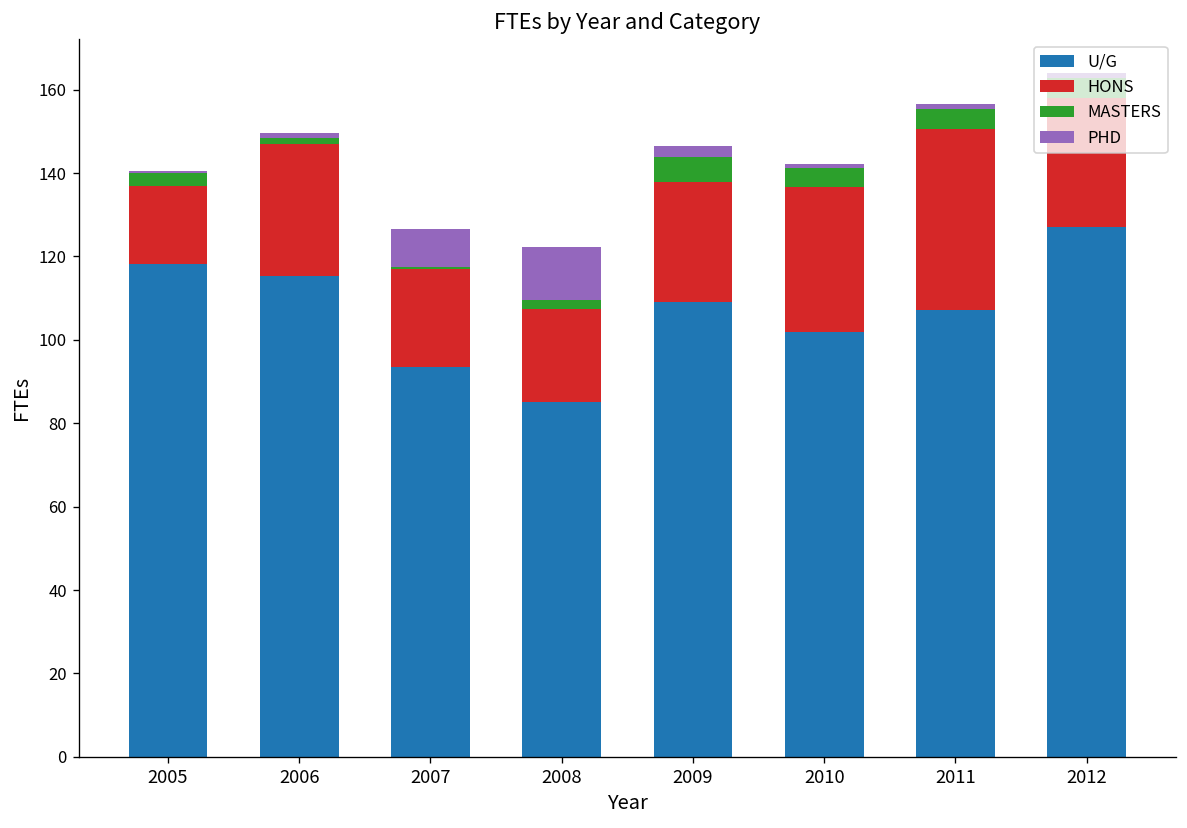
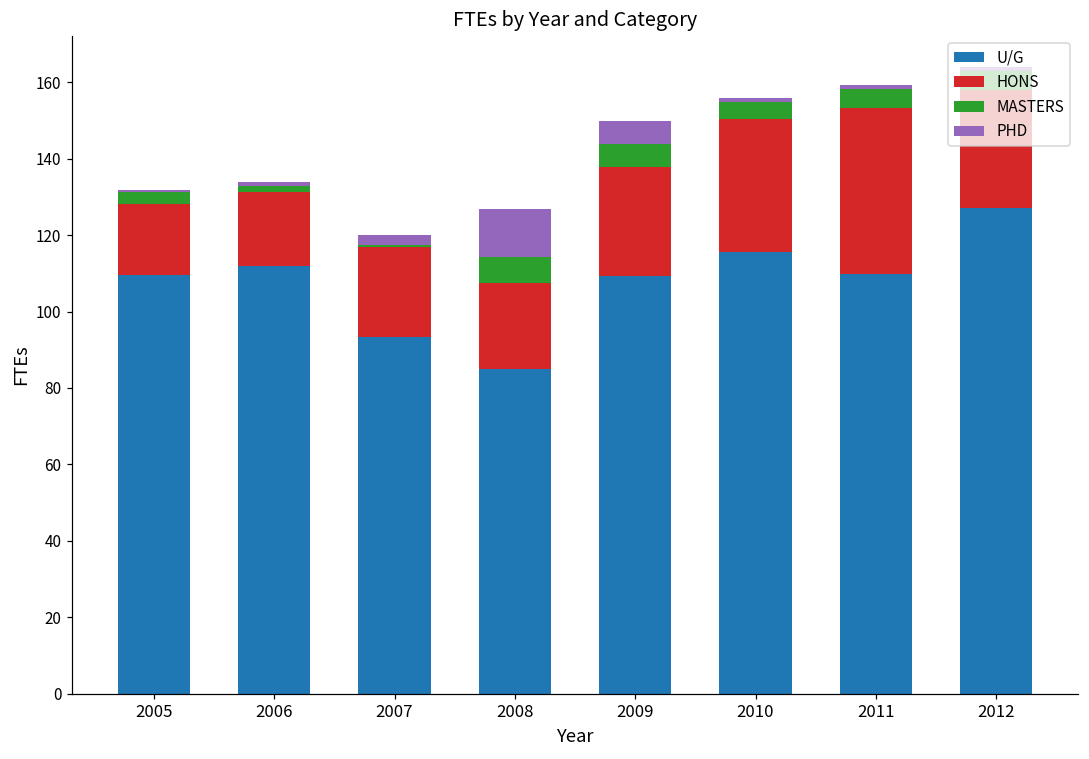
U/G, 2005: 118 -> 110
U/G, 2006: 115 -> 112
HONS, 2006: 32 -> 19
PHD, 2007: 9 -> 3
MASTERS, 2008: 2 -> 7
PHD, 2009: 3 -> 6
U/G, 2010: 102 -> 116
U/G, 2011: 107 -> 110
